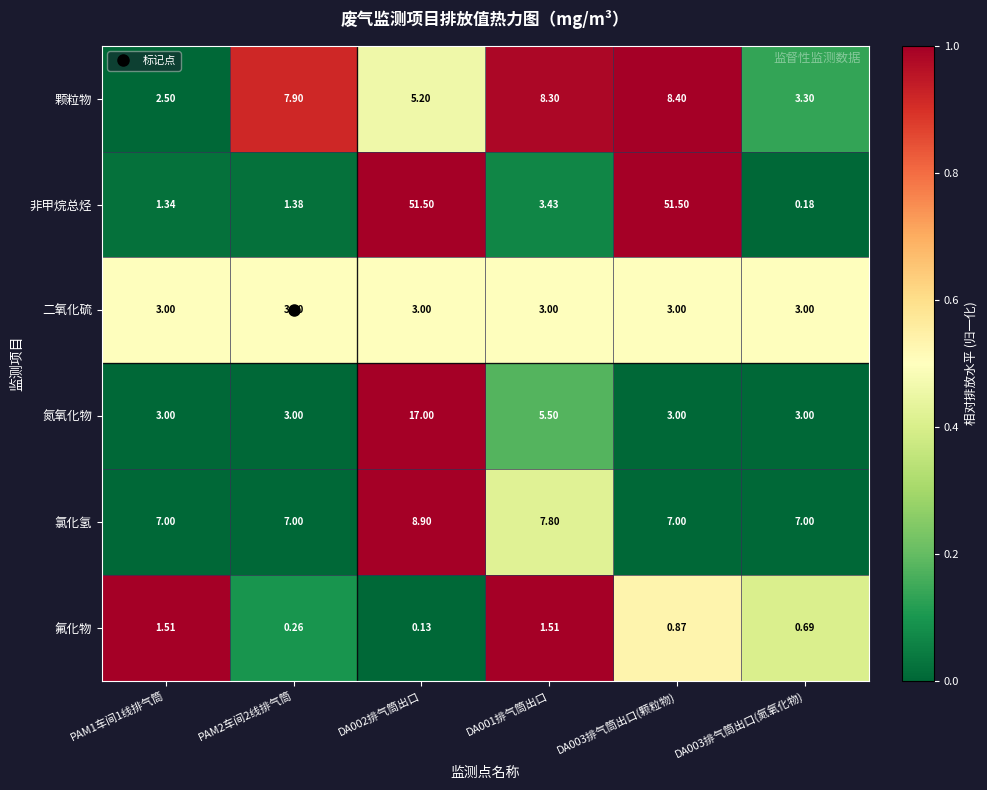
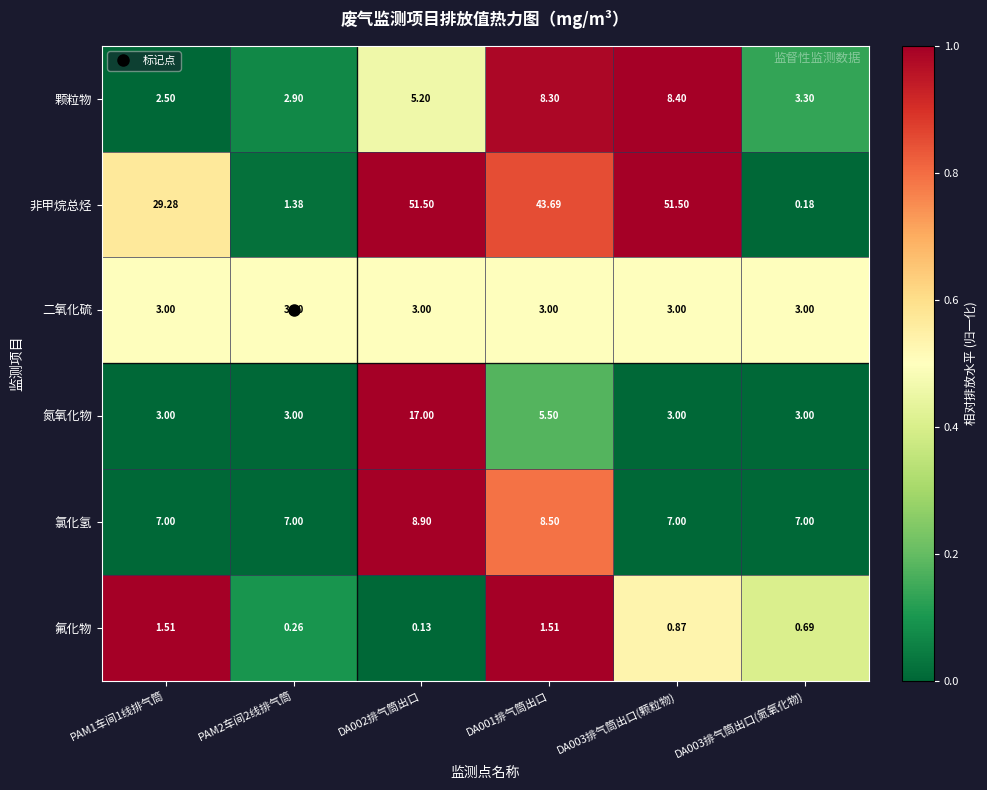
颗粒物, PAM2车间2线排气筒: 7.90 -> 2.90
非甲烷总烃, PAM1车间1线排气筒: 1.34 -> 29.28
非甲烷总烃, DA001排气筒出口: 3.43 -> 43.69
氯化氢, DA001排气筒出口: 7.80 -> 8.50
